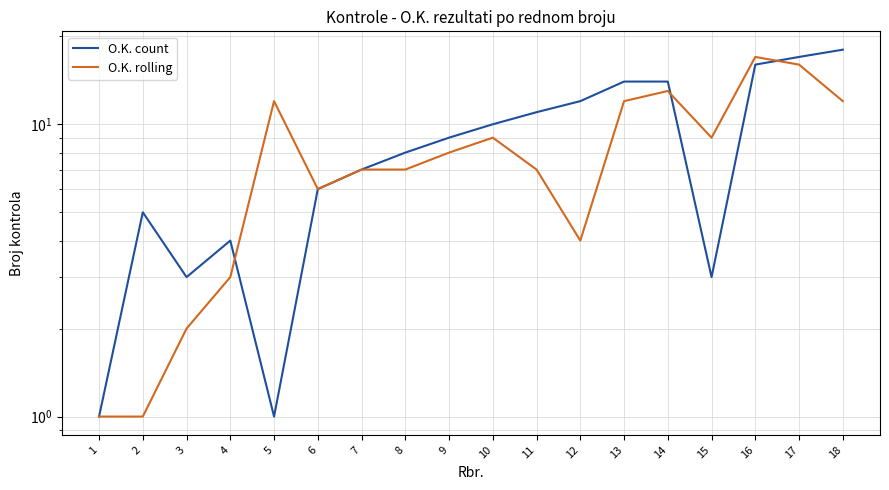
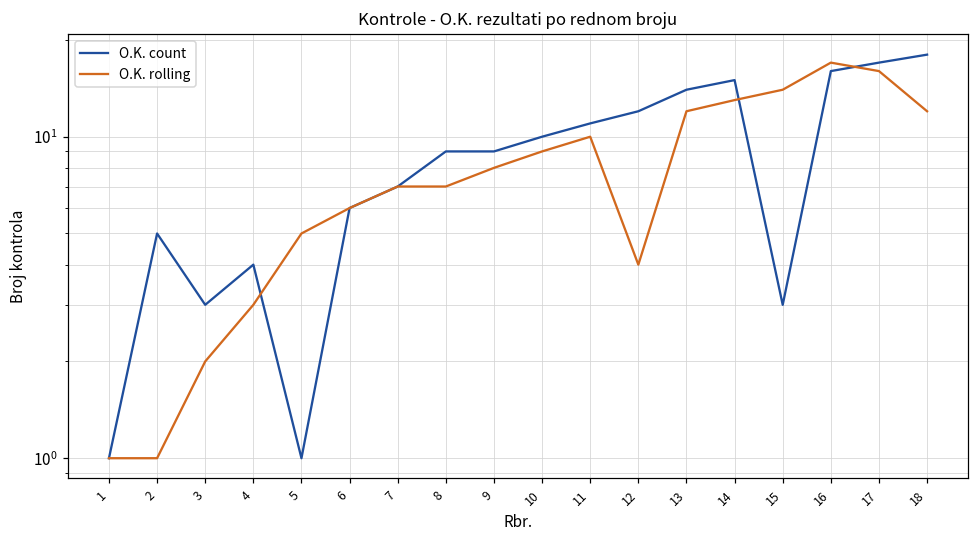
O.K. rolling, 5: 12 -> 5
O.K. count, 8: 8 -> 9
O.K. rolling, 11: 7 -> 10
O.K. count, 14: 14 -> 15
O.K. rolling, 15: 9 -> 14
